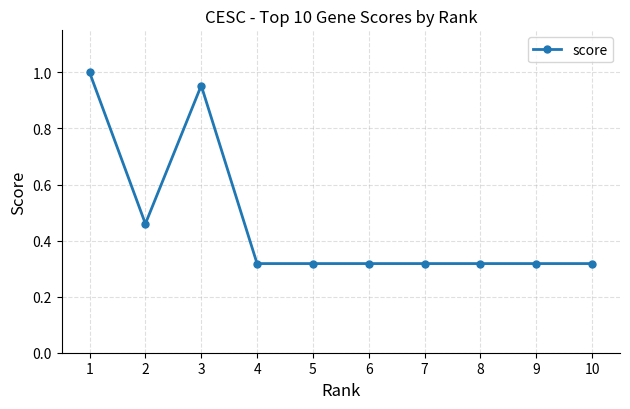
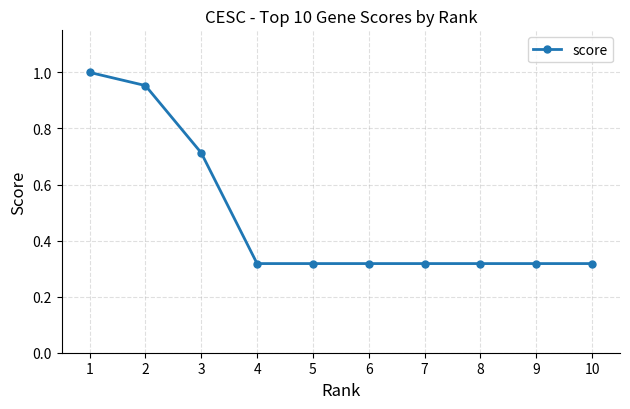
2: 0.46 -> 0.95
3: 0.95 -> 0.71
